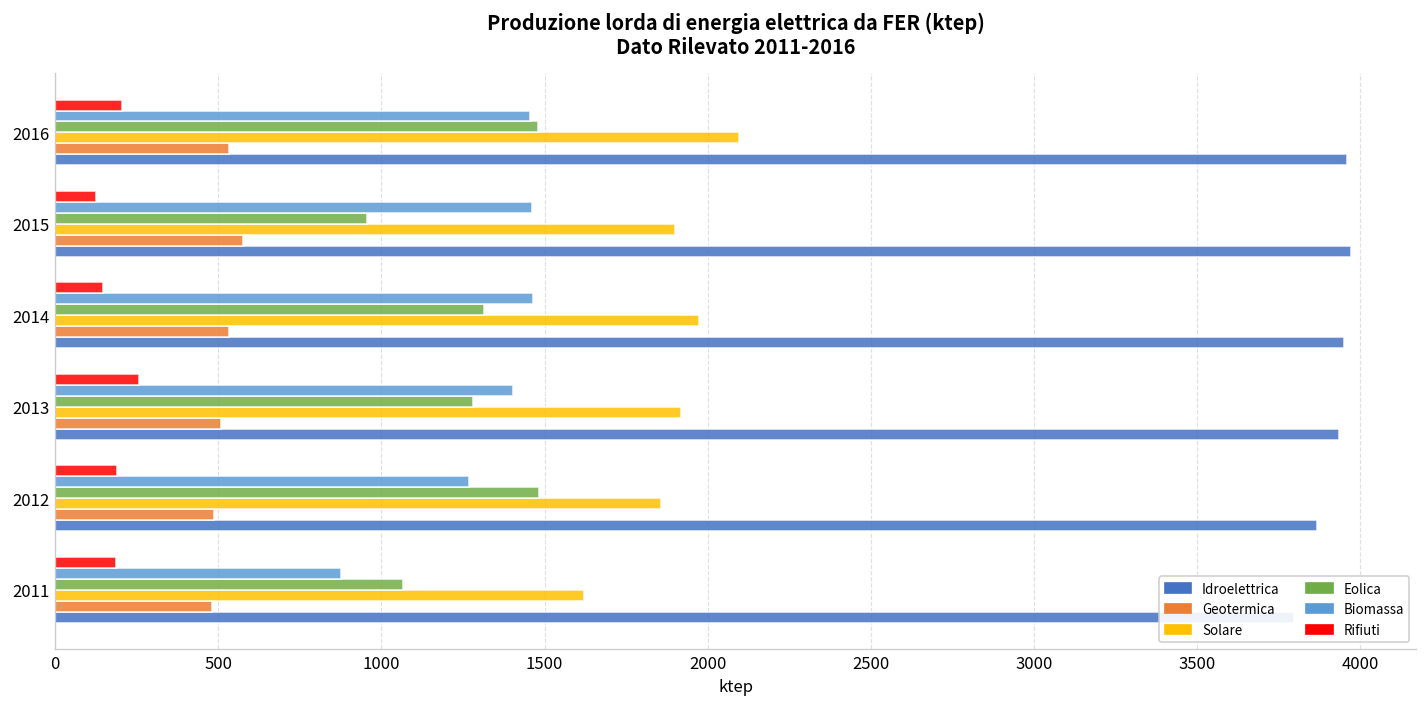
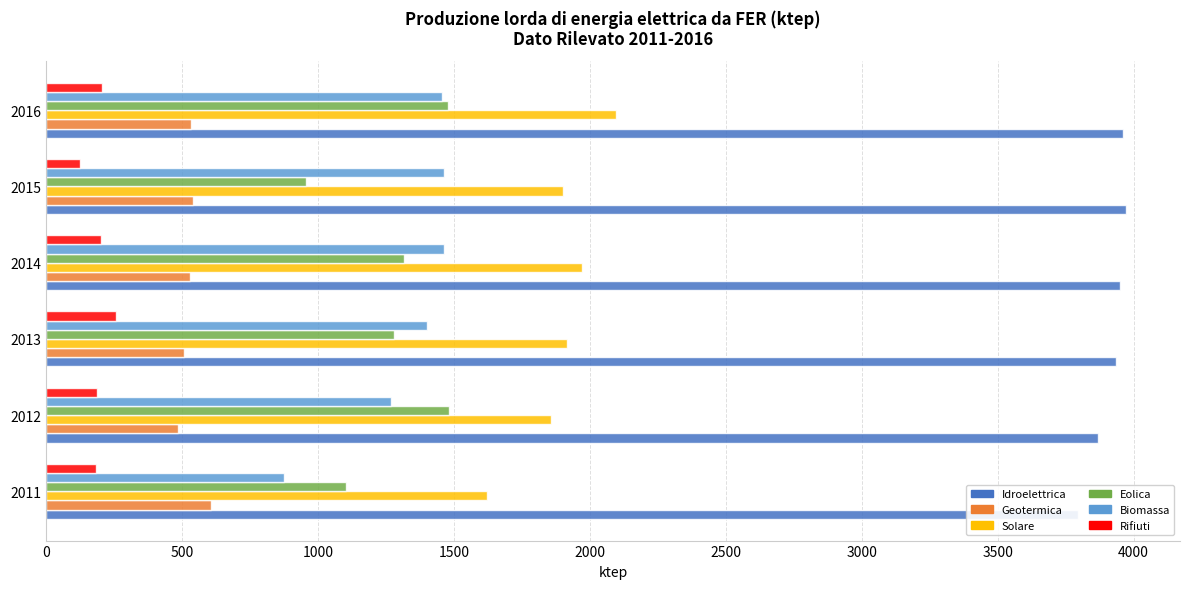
Geotermica, 2015: 580 -> 540
Rifiuti, 2014: 150 -> 200
Eolica, 2011: 1070 -> 1100
Geotermica, 2011: 480 -> 610
